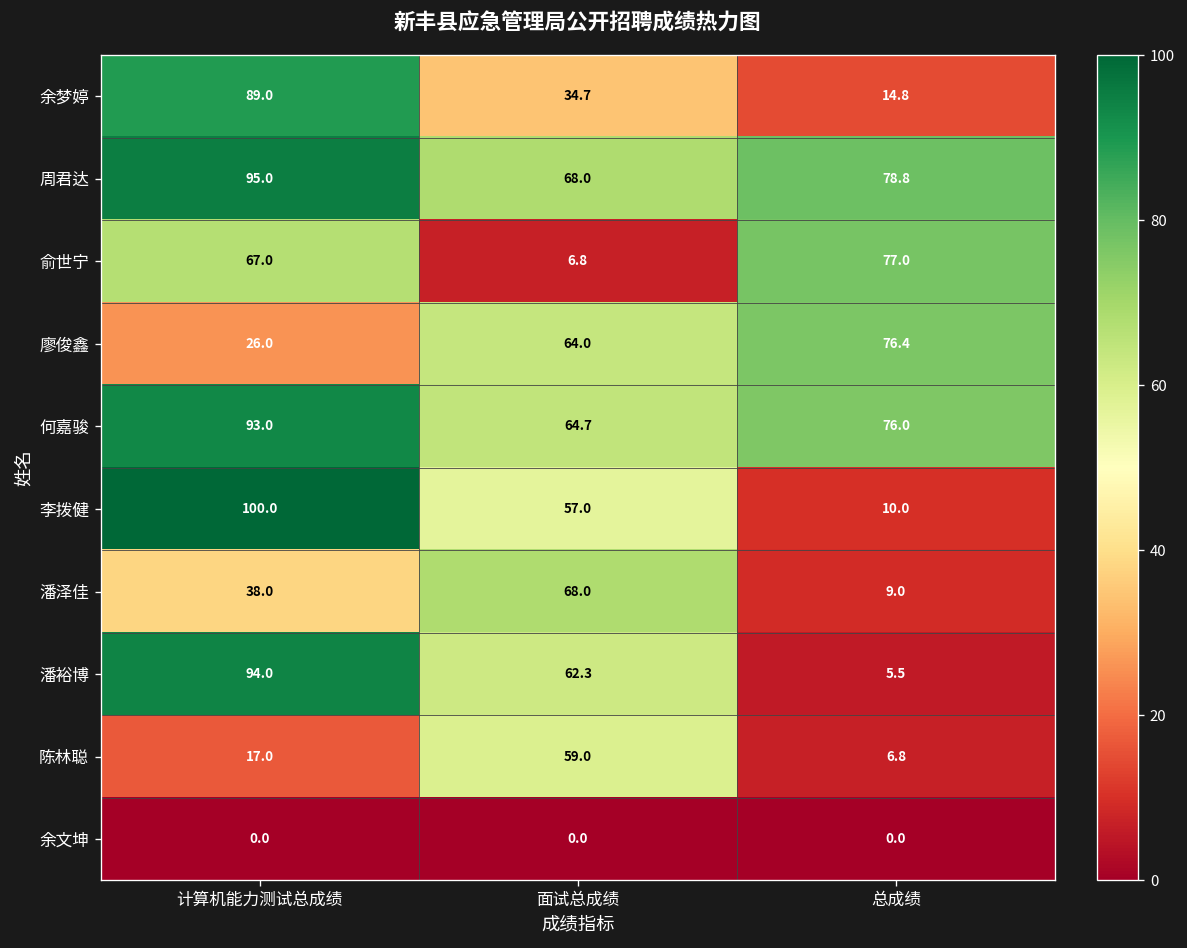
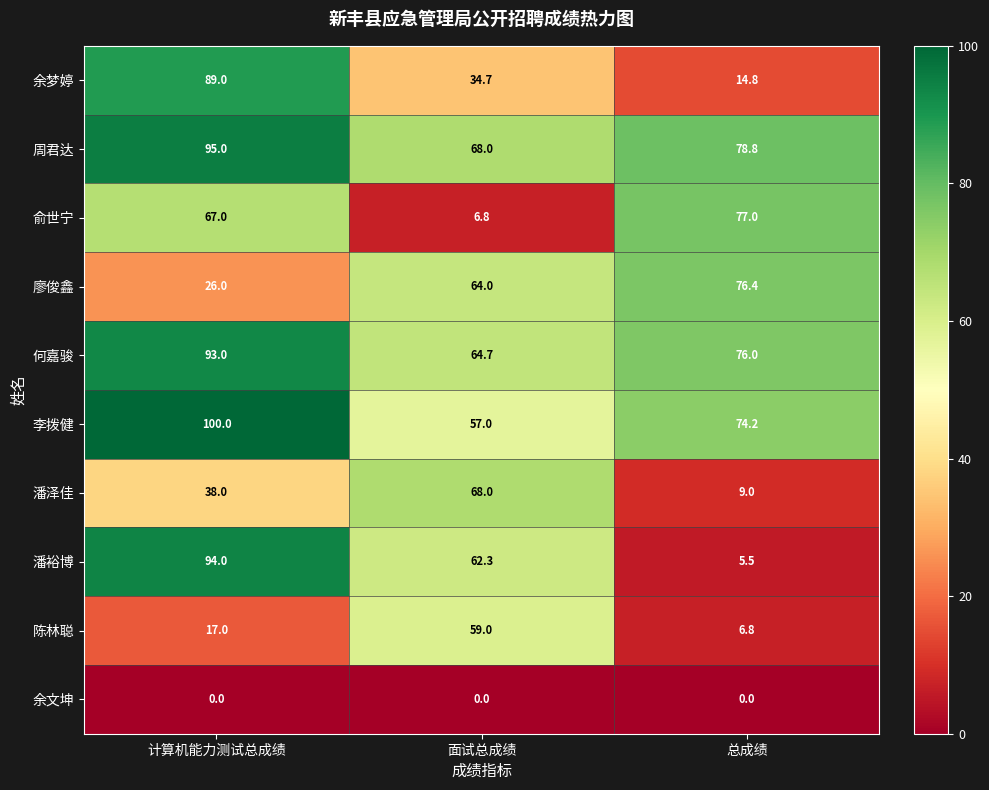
李拨健, 总成绩: 10.0 -> 74.2
